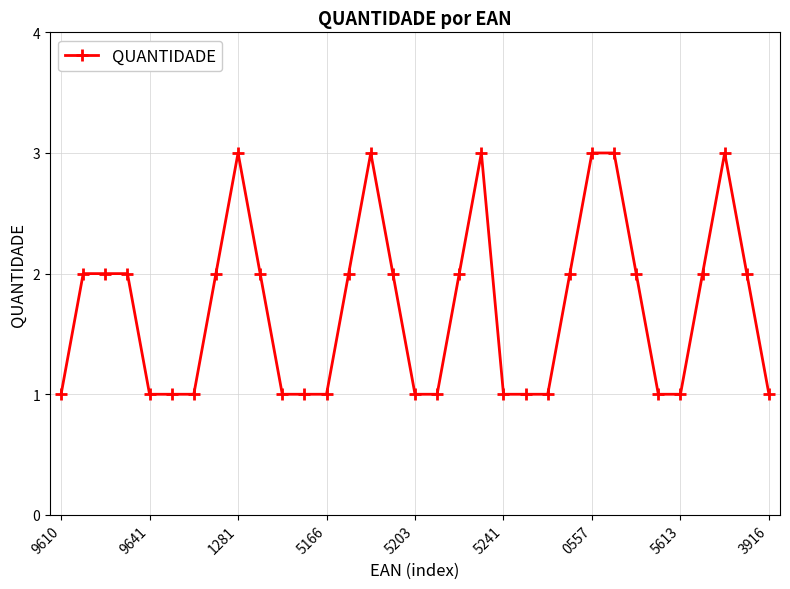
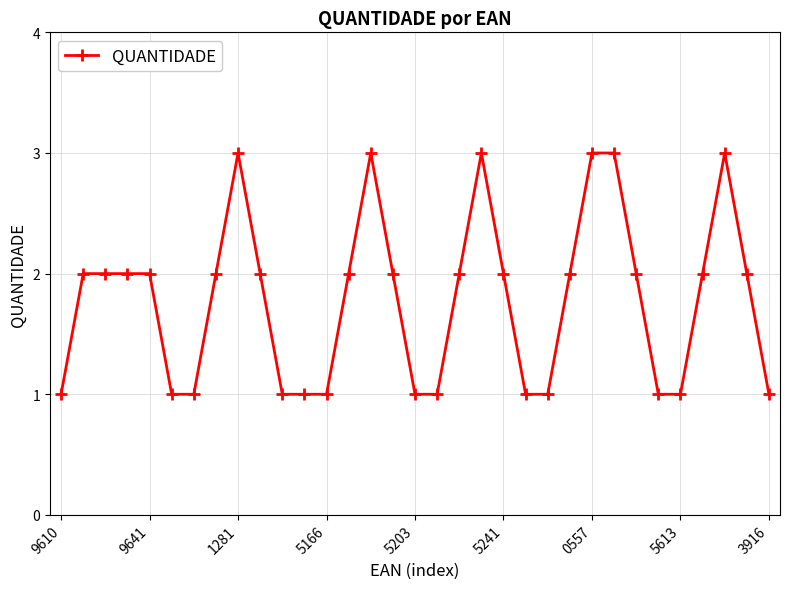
9641: 1 -> 2
5241: 1 -> 2
